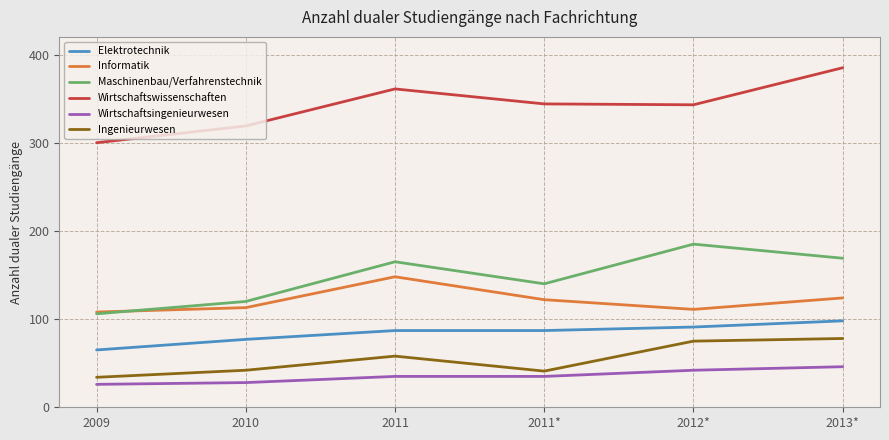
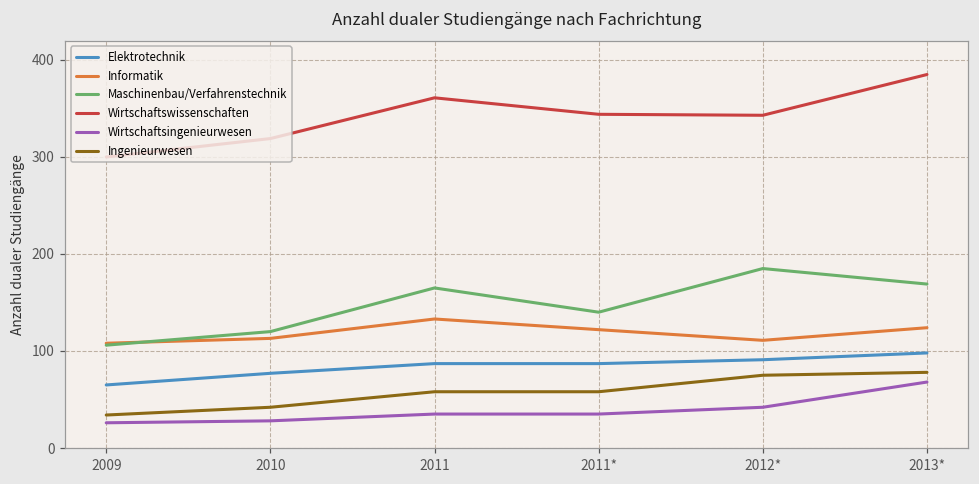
Informatik, 2011: 150 -> 130
Ingenieurwesen, 2011*: 40 -> 60
Wirtschaftsingenieurwesen, 2013*: 50 -> 70
